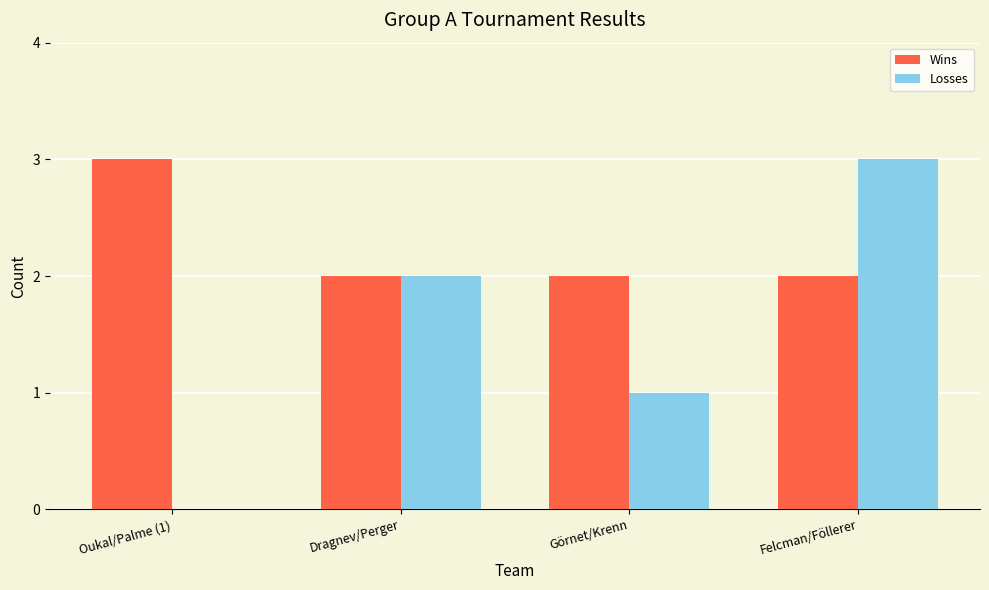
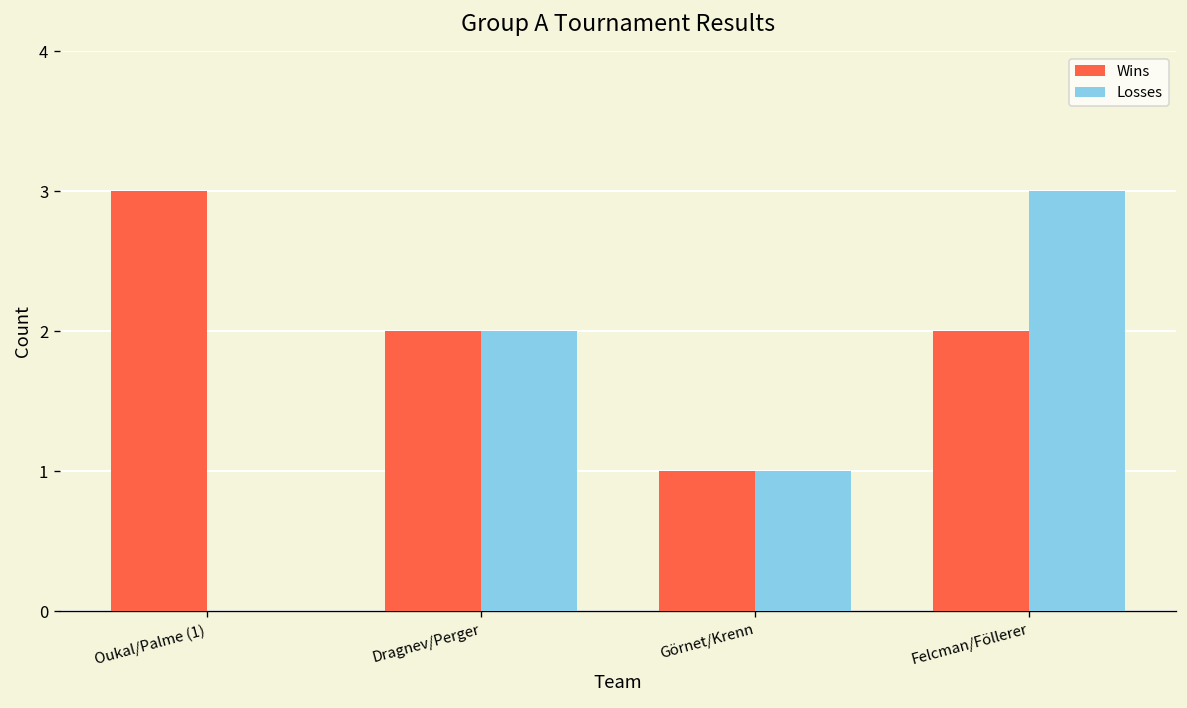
Wins, Görnet/Krenn: 2 -> 1
